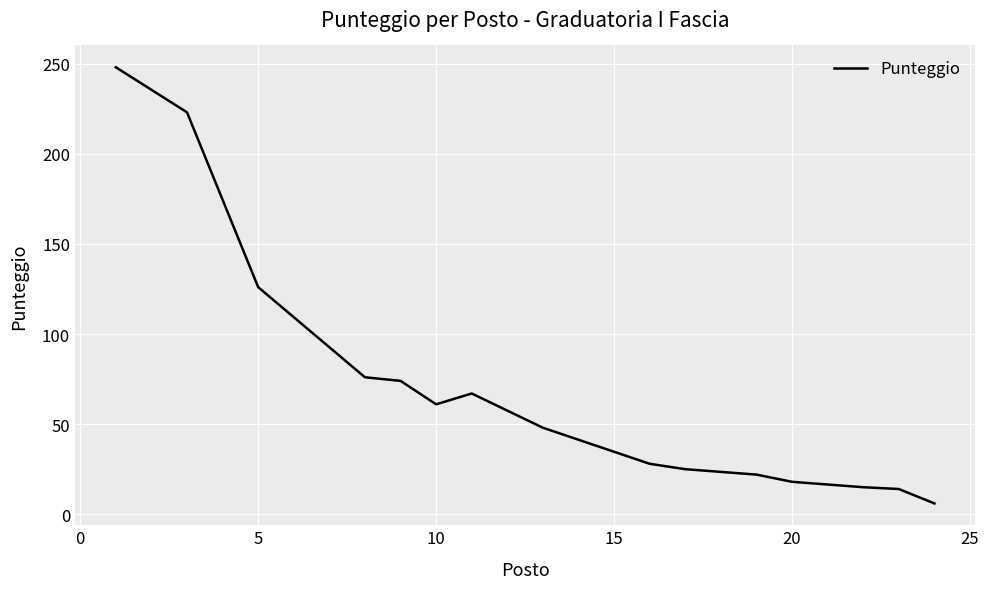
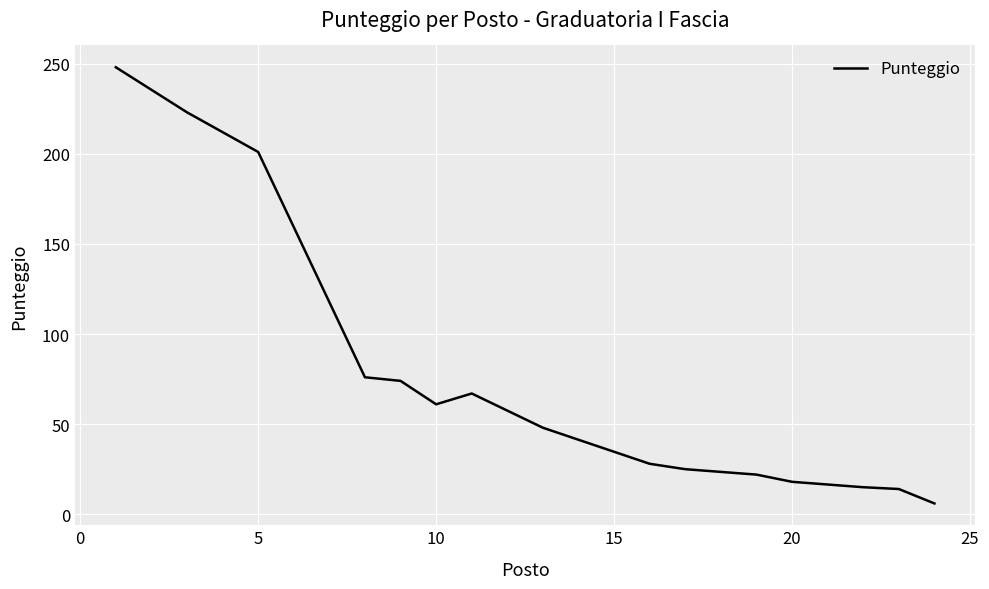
5: 126 -> 201
